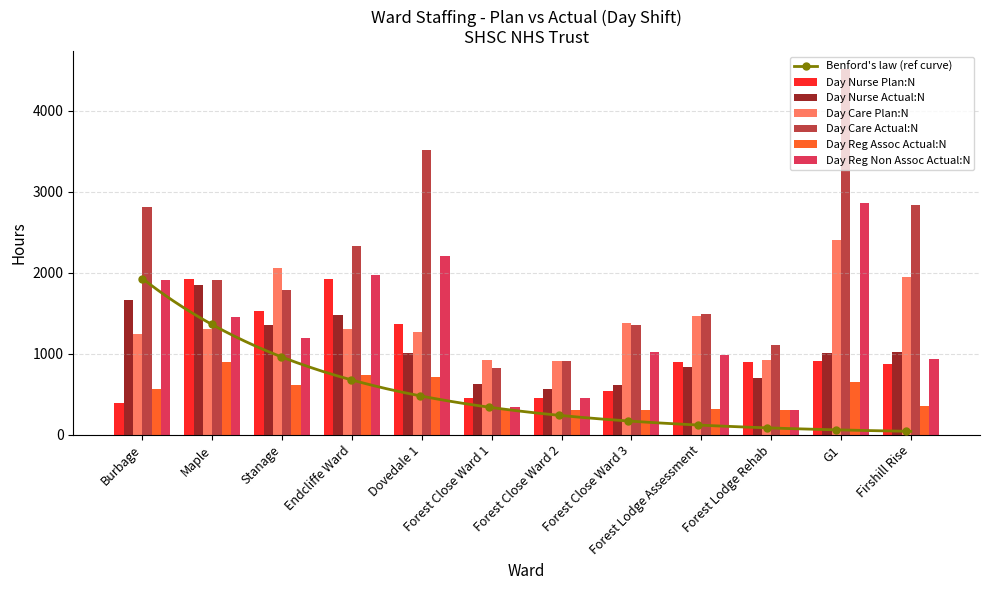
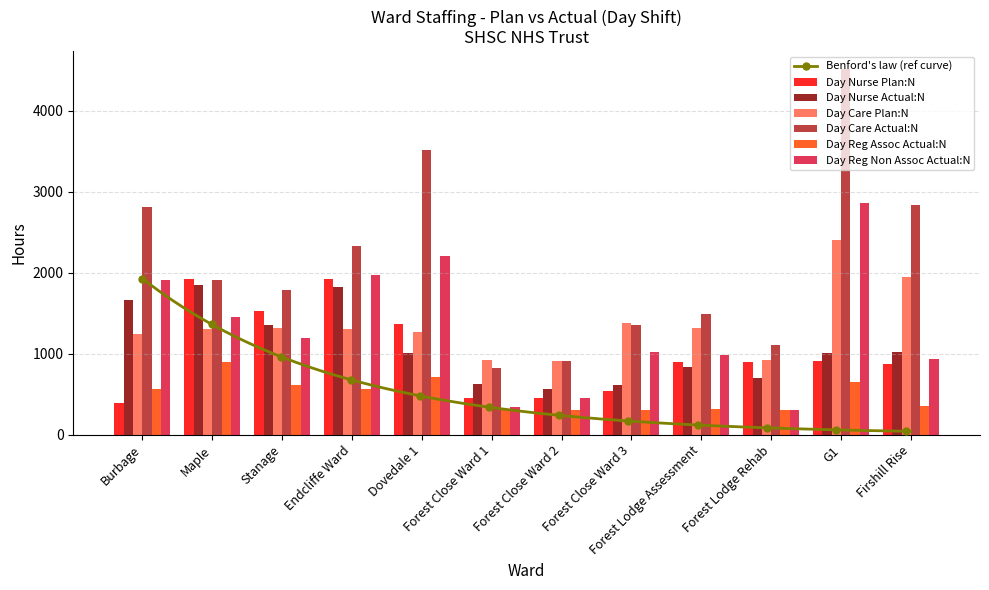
Day Care Plan:N, Stanage: 2100 -> 1300
Day Nurse Actual:N, Endcliffe Ward: 1500 -> 1800
Day Reg Assoc Actual:N, Endcliffe Ward: 700 -> 600
Day Care Plan:N, Forest Lodge Assessment: 1500 -> 1300
